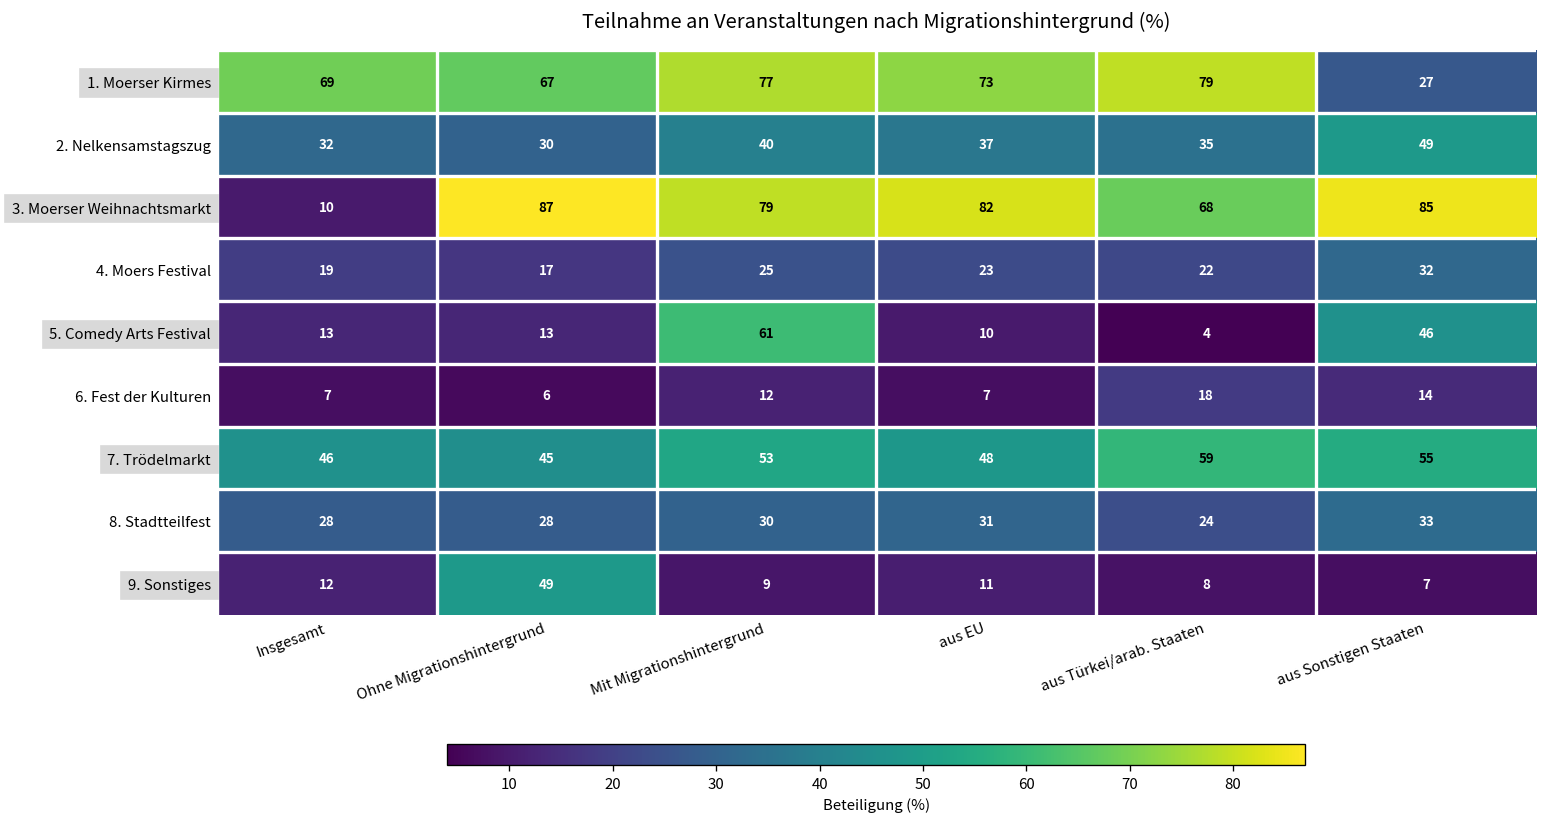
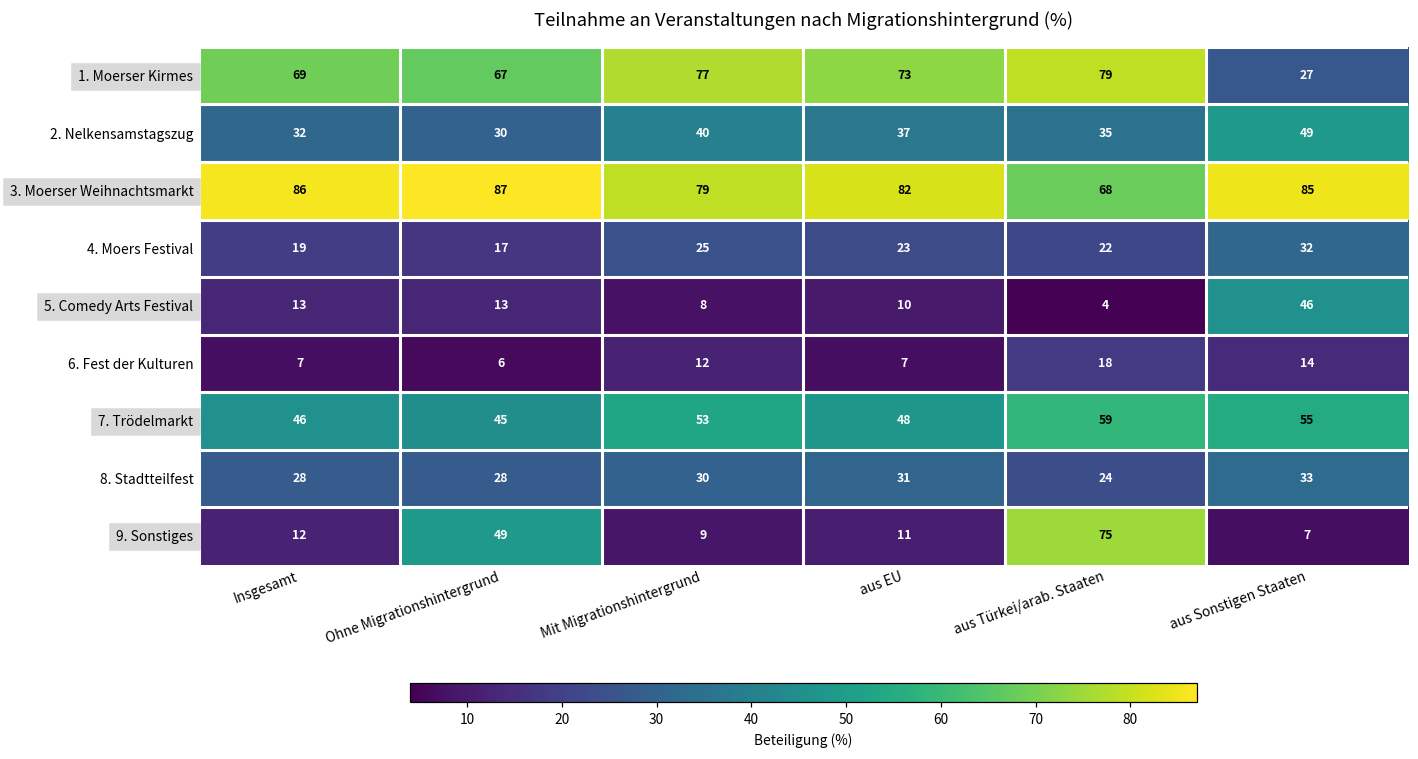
3. Moerser Weihnachtsmarkt, Insgesamt: 10 -> 86
5. Comedy Arts Festival, Mit Migrationshintergrund: 61 -> 8
9. Sonstiges, aus Türkei/arab. Staaten: 8 -> 75
